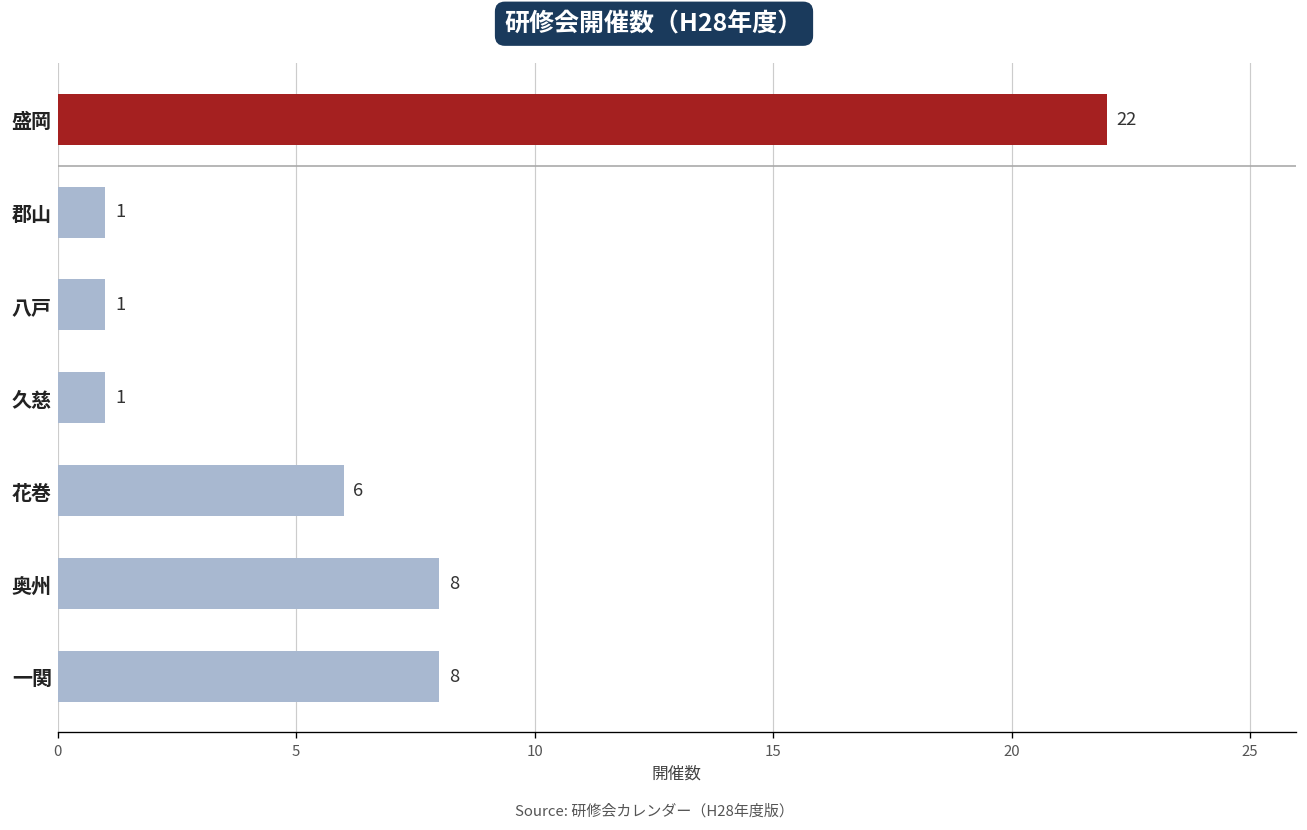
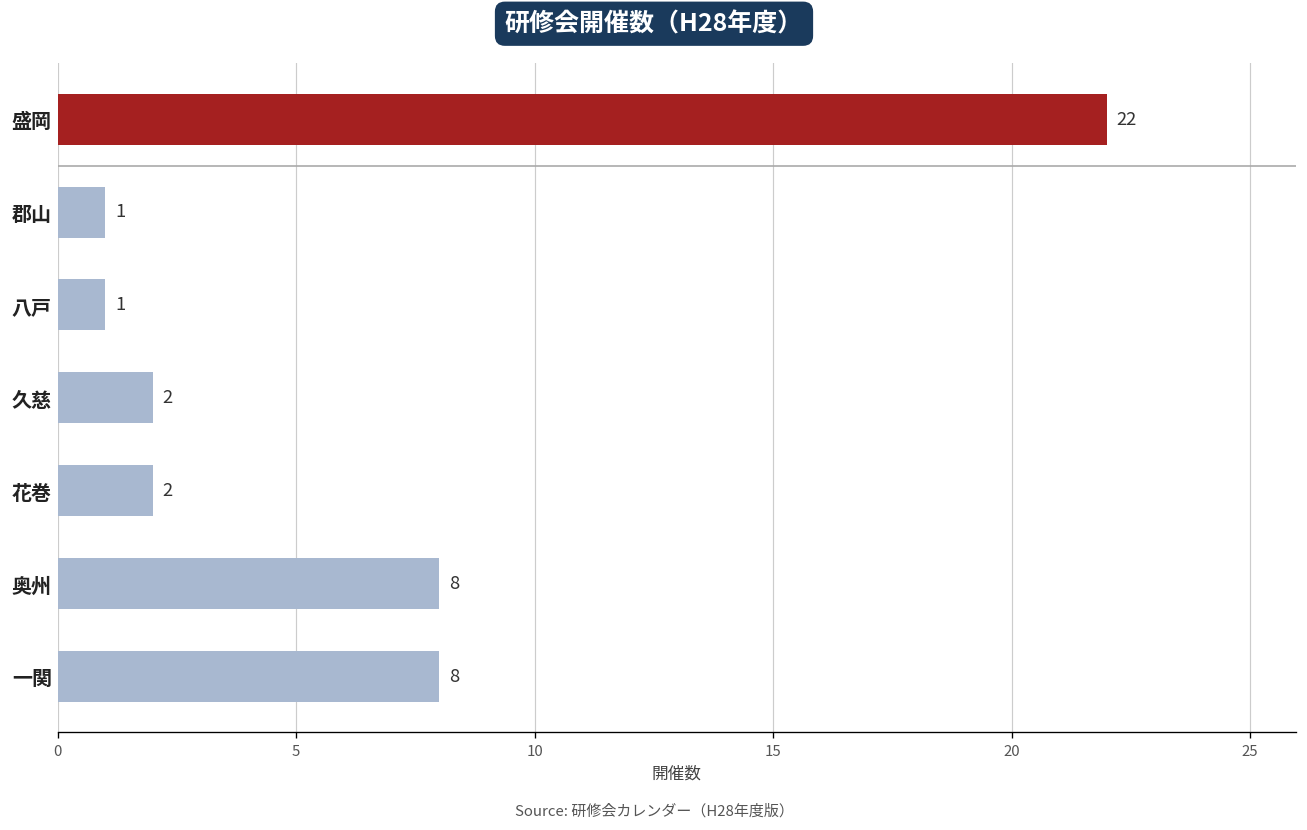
久慈: 1 -> 2
花巻: 6 -> 2
